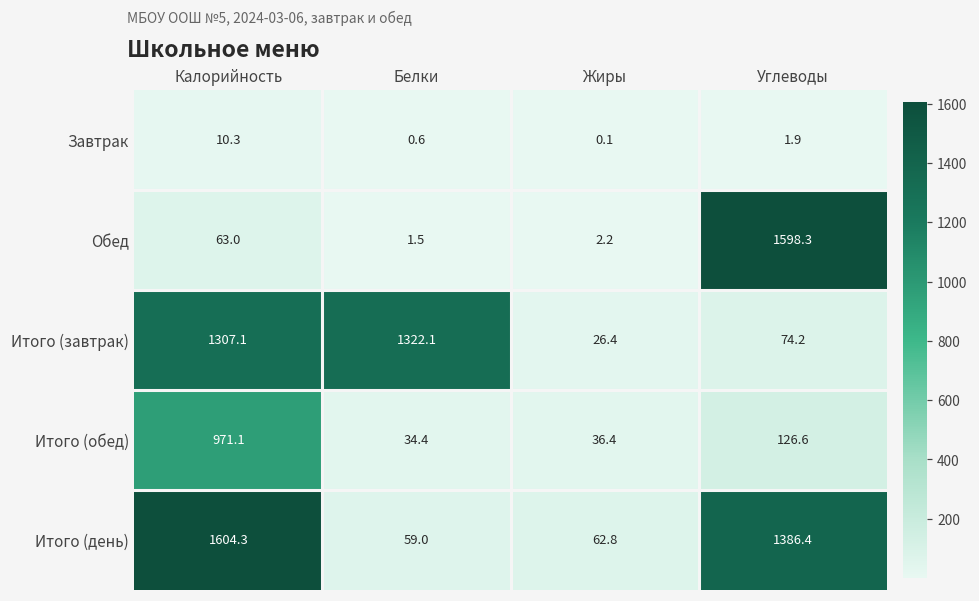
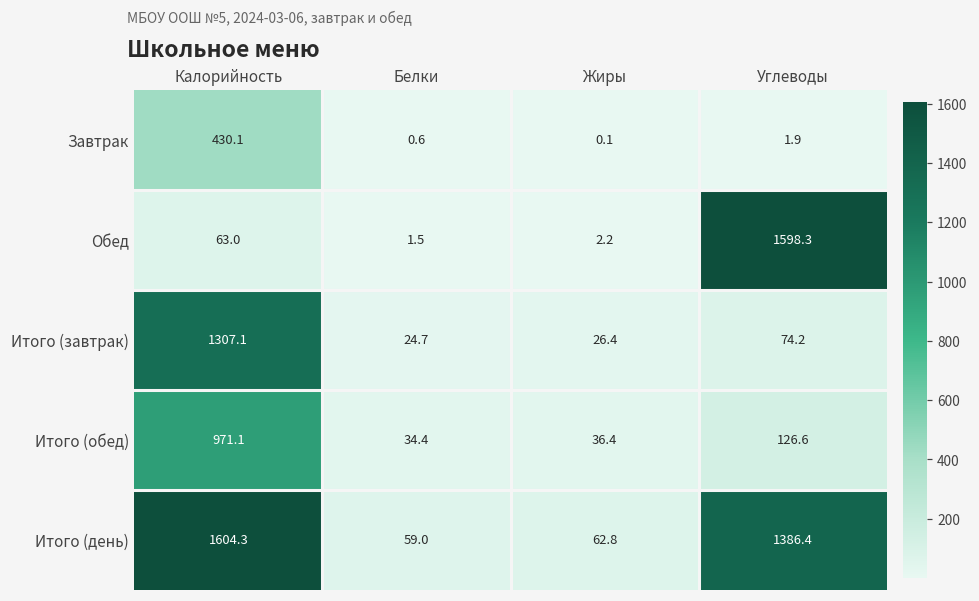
Завтрак, Калорийность: 10.3 -> 430.1
Итого (завтрак), Белки: 1322.1 -> 24.7
